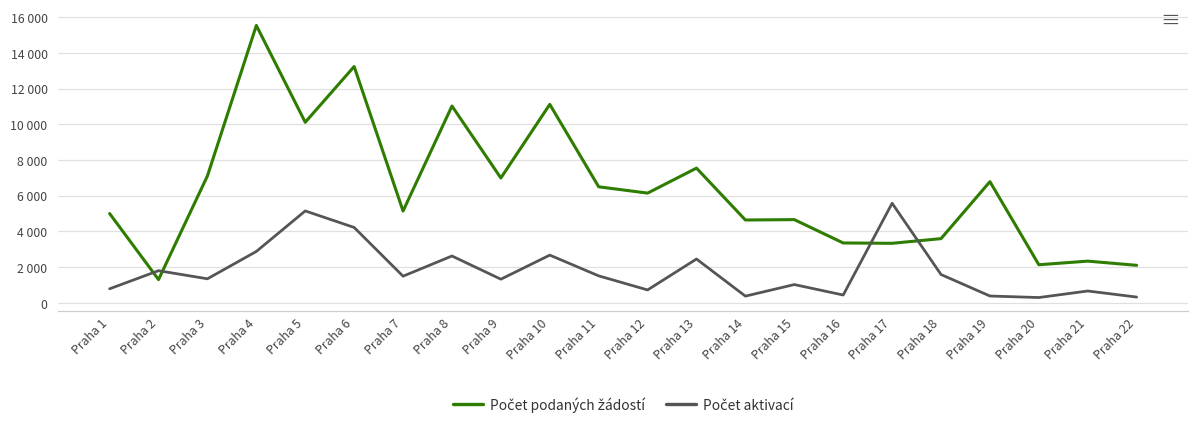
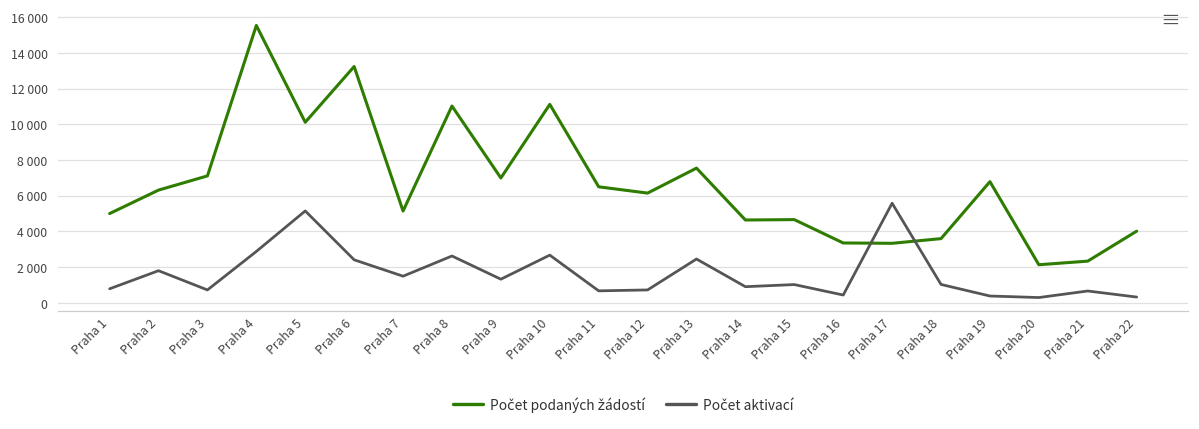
Počet podaných žádostí, Praha 2: 1300 -> 6300
Počet aktivací, Praha 3: 1300 -> 700
Počet aktivací, Praha 6: 4200 -> 2400
Počet aktivací, Praha 11: 1500 -> 700
Počet aktivací, Praha 14: 400 -> 900
Počet aktivací, Praha 18: 1600 -> 1000
Počet podaných žádostí, Praha 22: 2100 -> 4000
